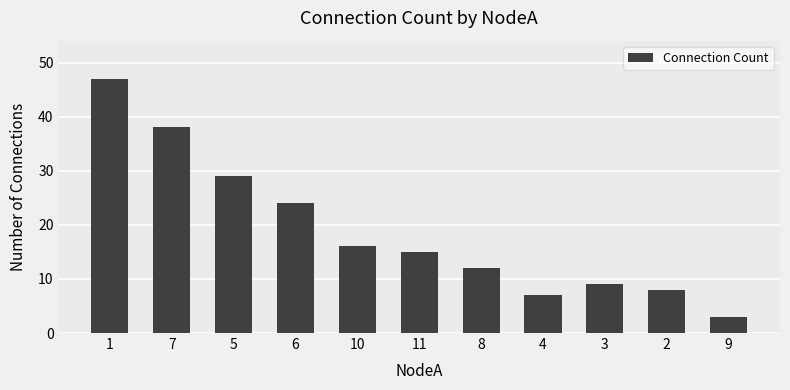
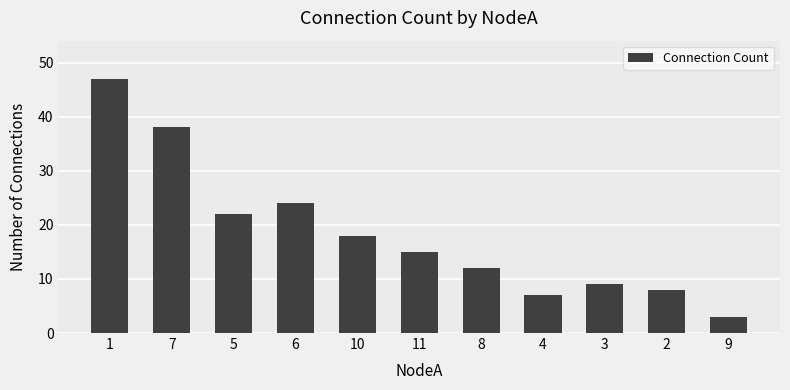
5: 29 -> 22
10: 16 -> 18
